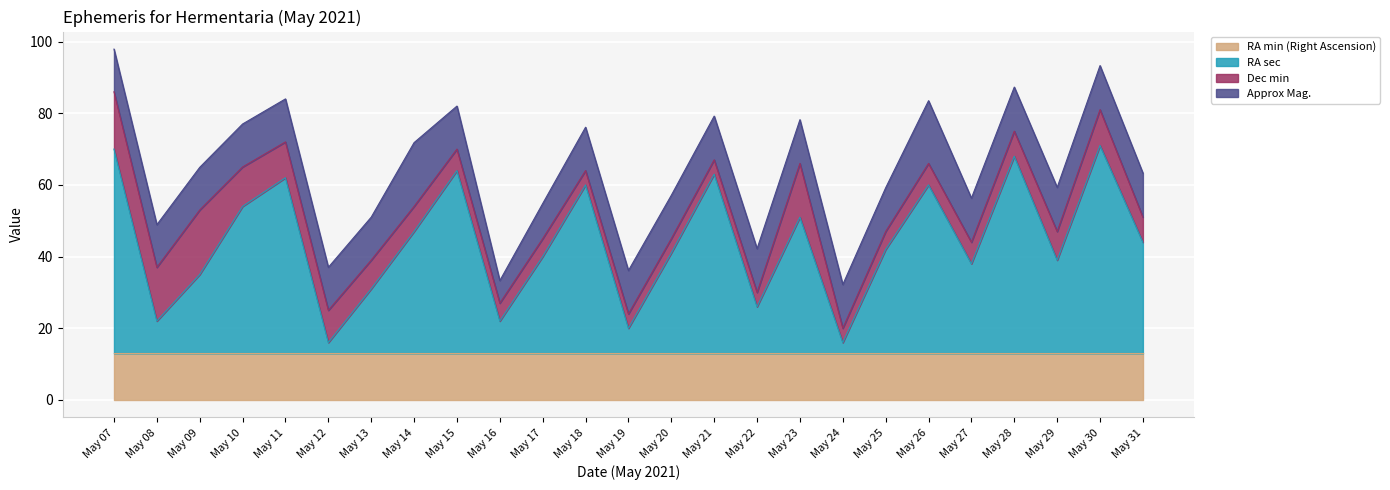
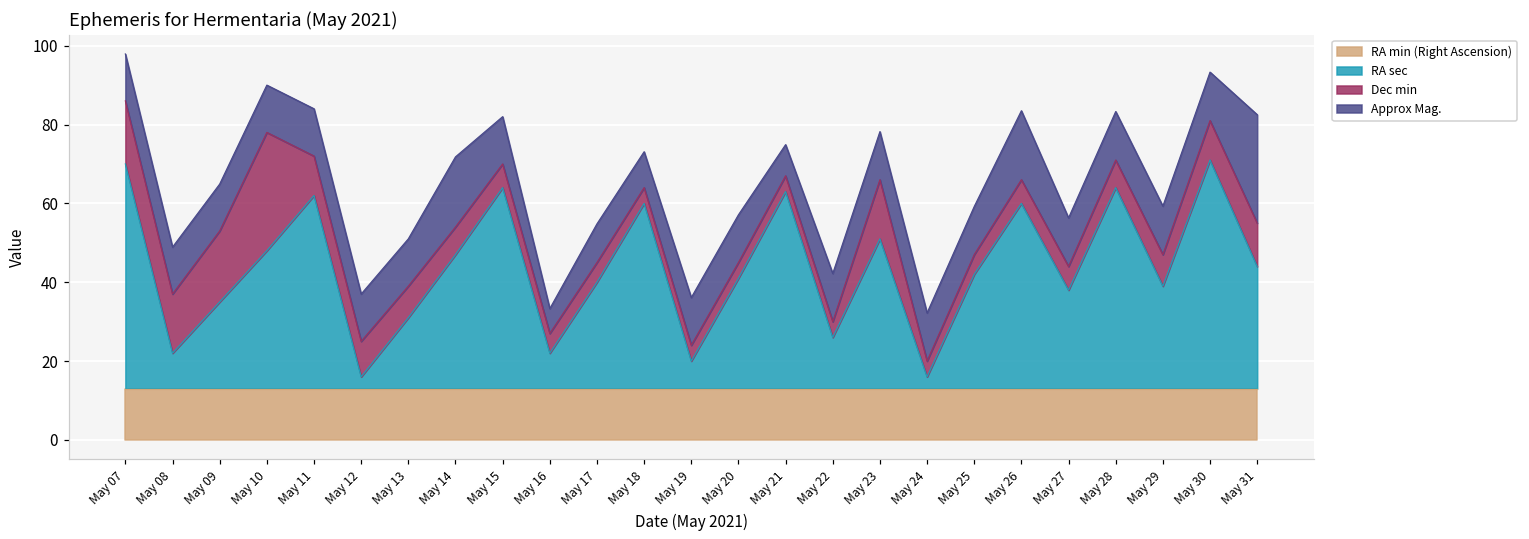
RA sec, May 10: 54 -> 48
Dec min, May 10: 11 -> 30
Approx Mag., May 18: 12 -> 9
Approx Mag., May 21: 12 -> 8
RA sec, May 28: 68 -> 64
Dec min, May 31: 7 -> 11
Approx Mag., May 31: 12 -> 28
